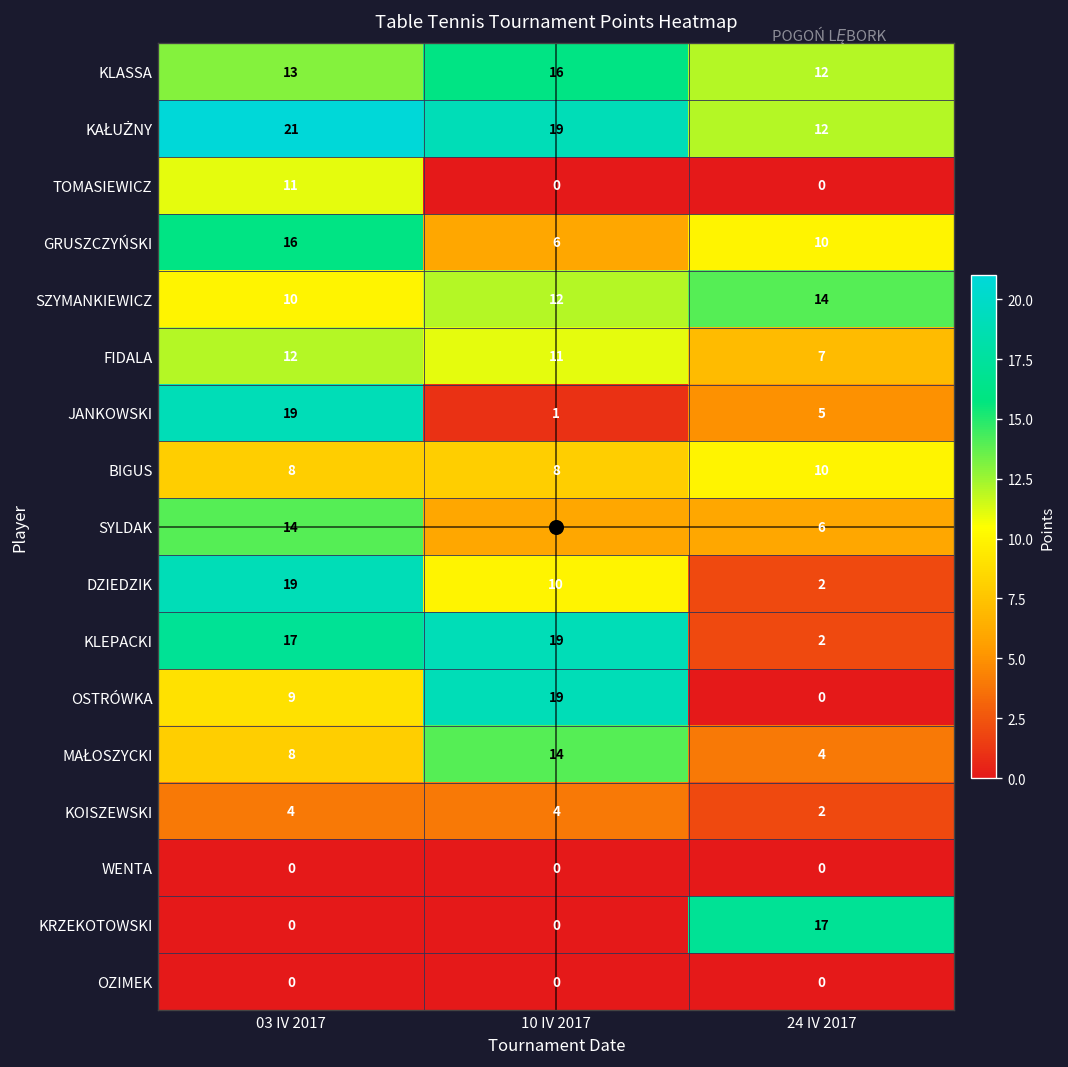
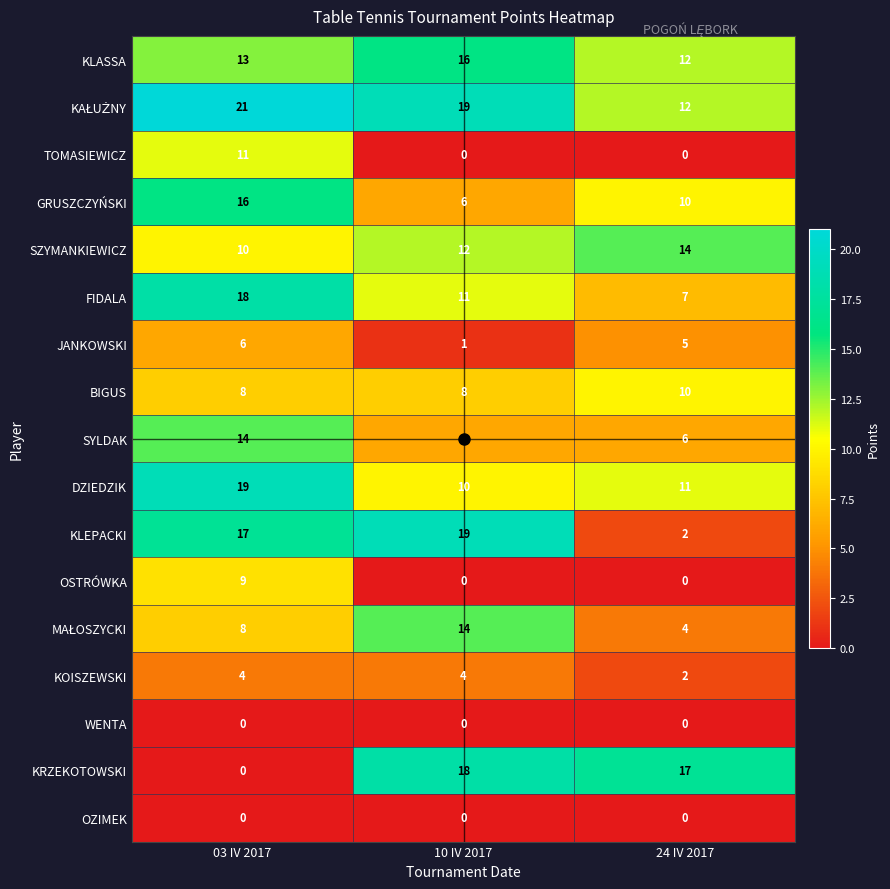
FIDALA, 03 IV 2017: 12 -> 18
JANKOWSKI, 03 IV 2017: 19 -> 6
DZIEDZIK, 24 IV 2017: 2 -> 11
OSTRÓWKA, 10 IV 2017: 19 -> 0
KRZEKOTOWSKI, 10 IV 2017: 0 -> 18
